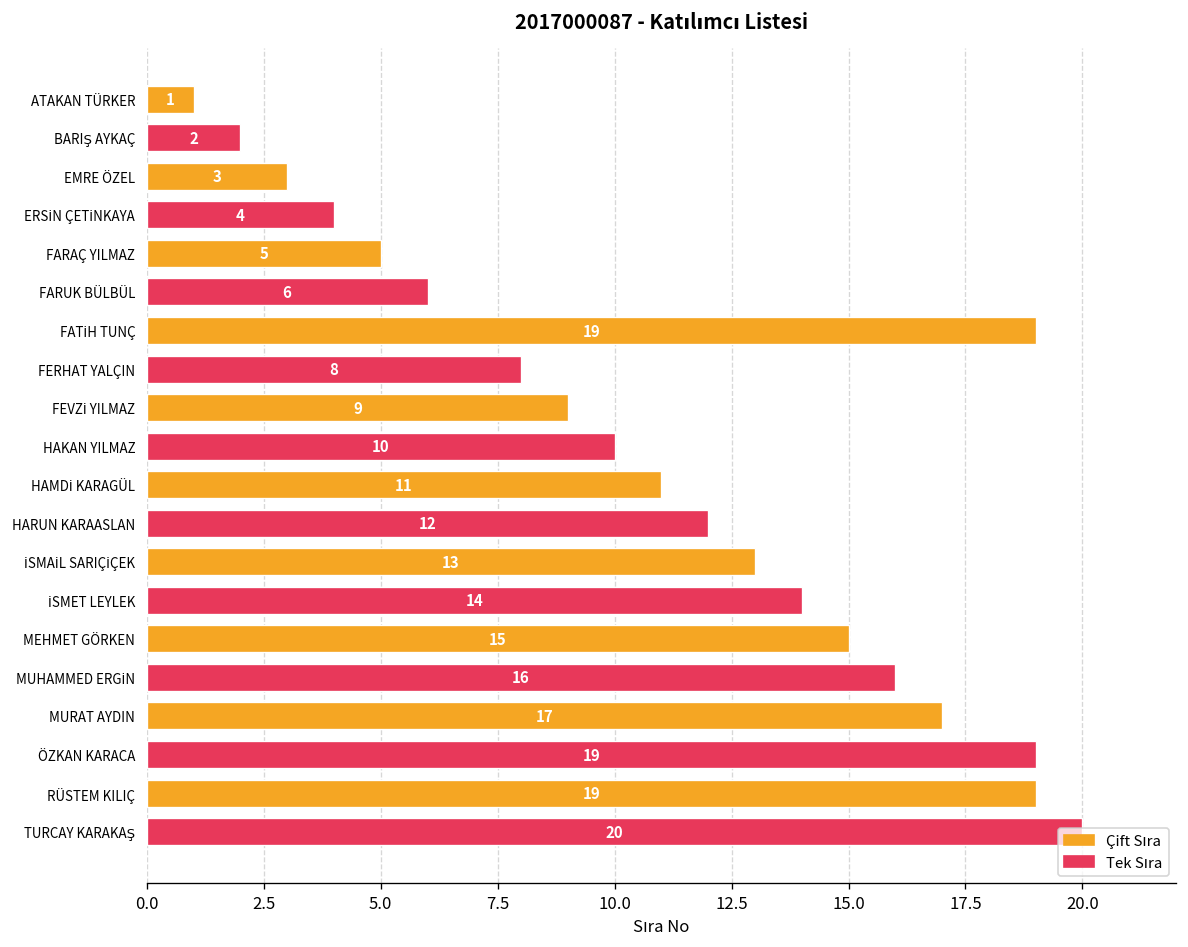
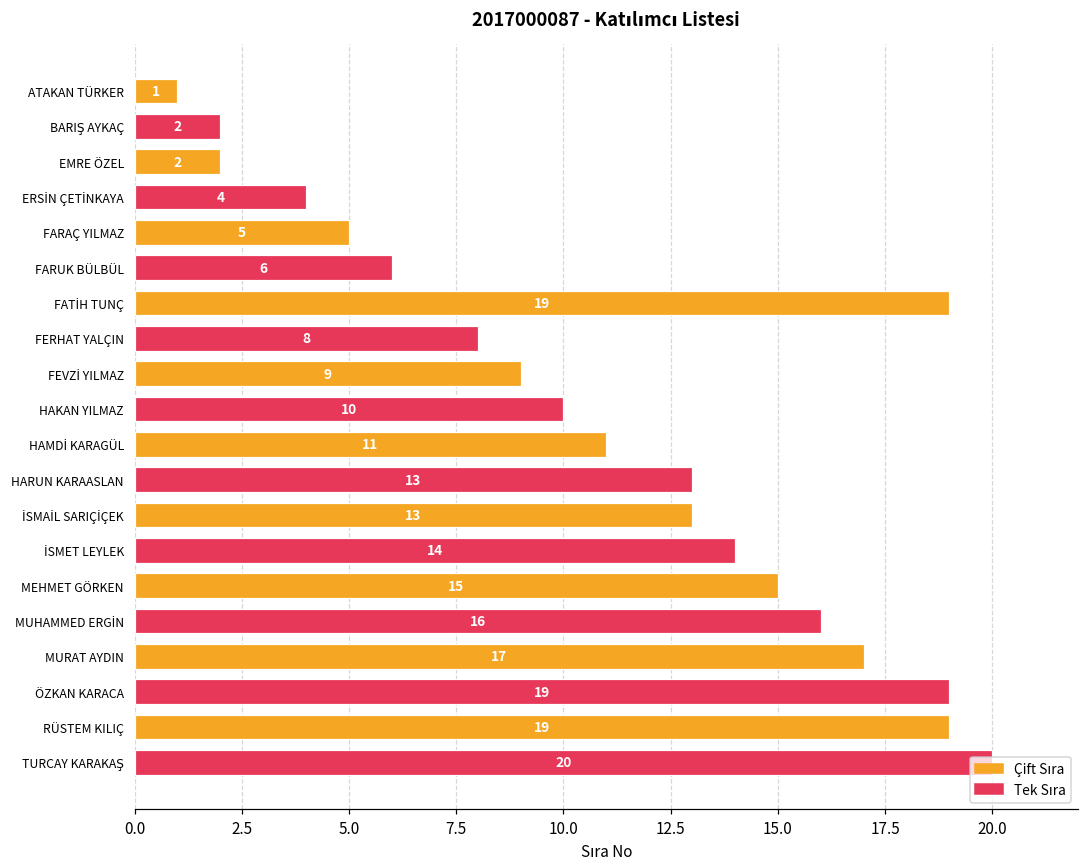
EMRE ÖZEL: 3 -> 2
HARUN KARAASLAN: 12 -> 13
